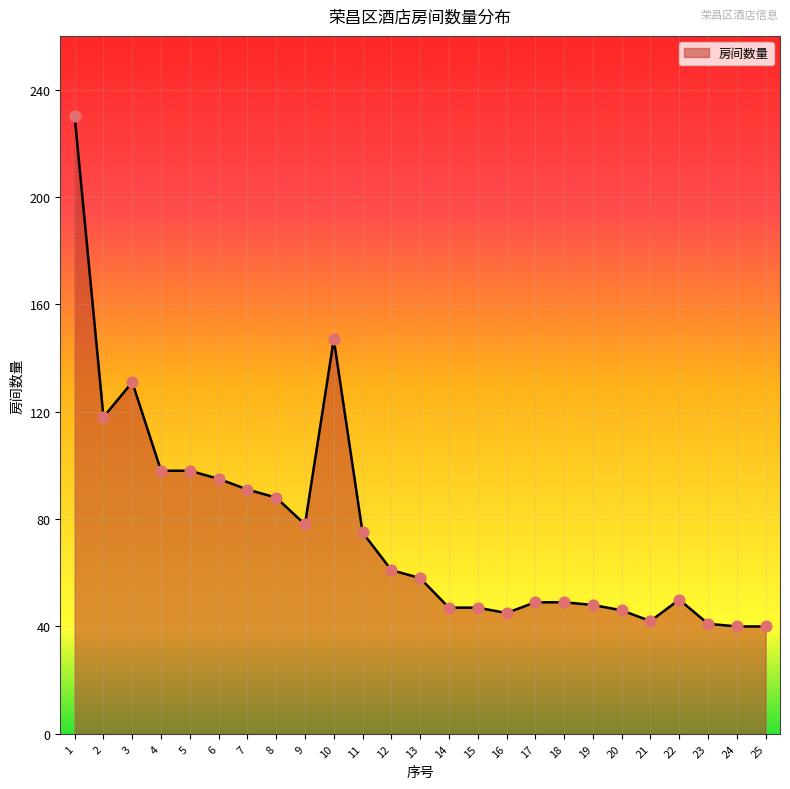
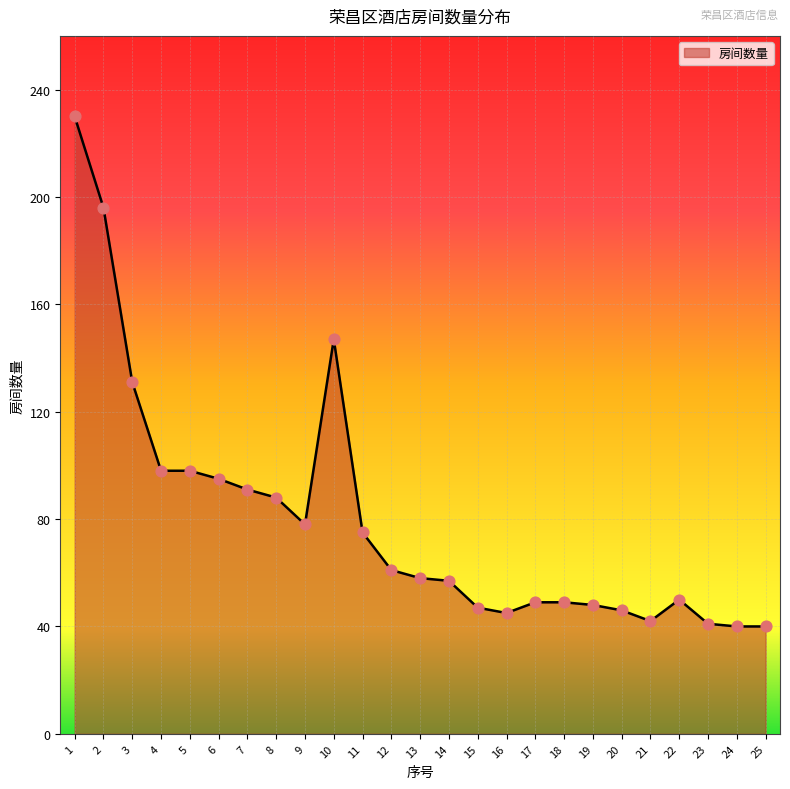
2: 118 -> 196
14: 47 -> 57
